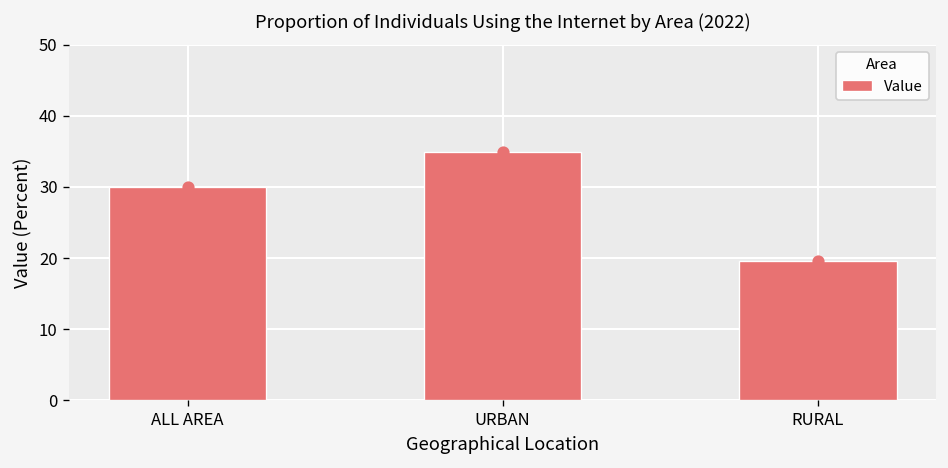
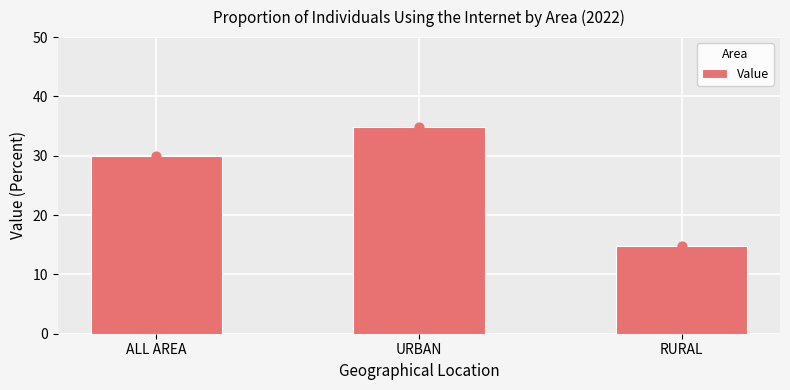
RURAL: 20 -> 15
